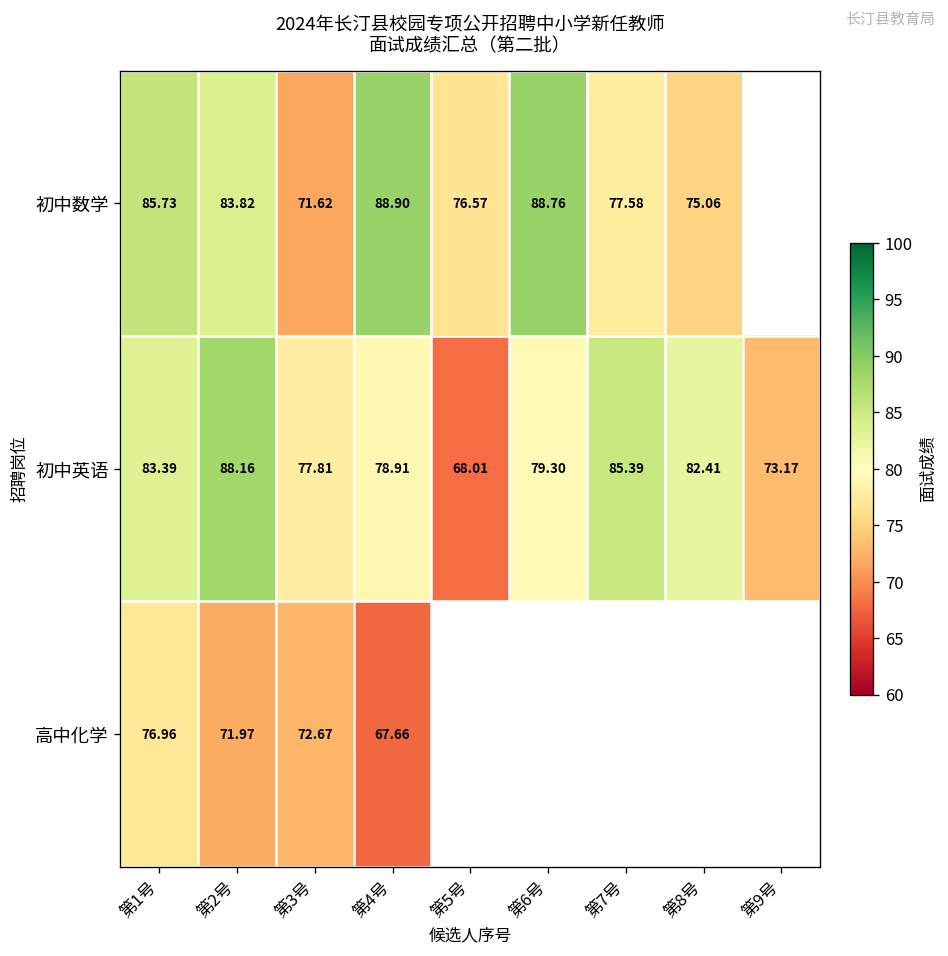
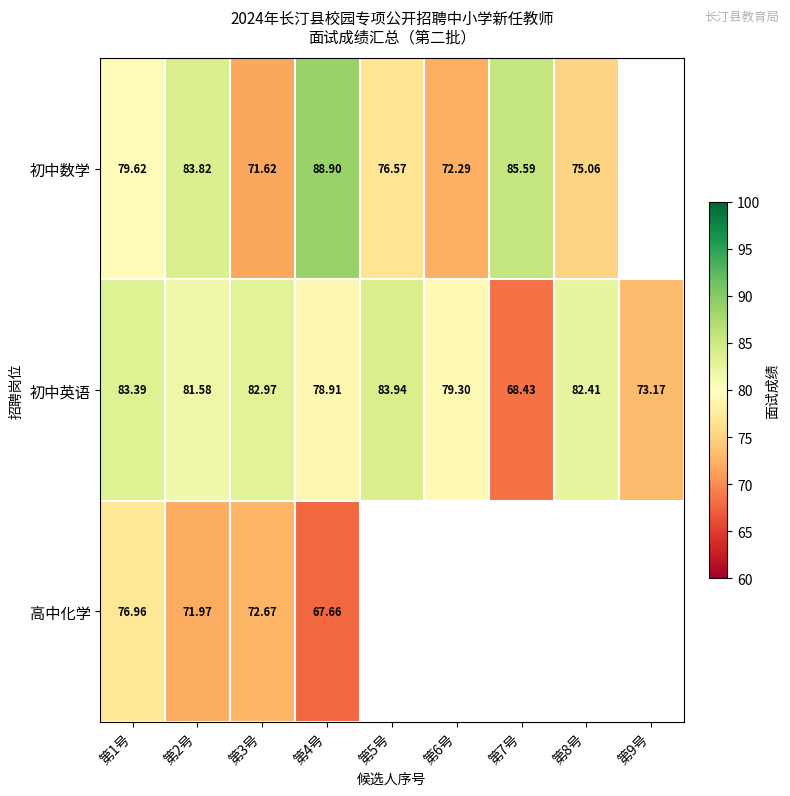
初中数学, 第1号: 85.73 -> 79.62
初中数学, 第6号: 88.76 -> 72.29
初中数学, 第7号: 77.58 -> 85.59
初中英语, 第2号: 88.16 -> 81.58
初中英语, 第3号: 77.81 -> 82.97
初中英语, 第5号: 68.01 -> 83.94
初中英语, 第7号: 85.39 -> 68.43
